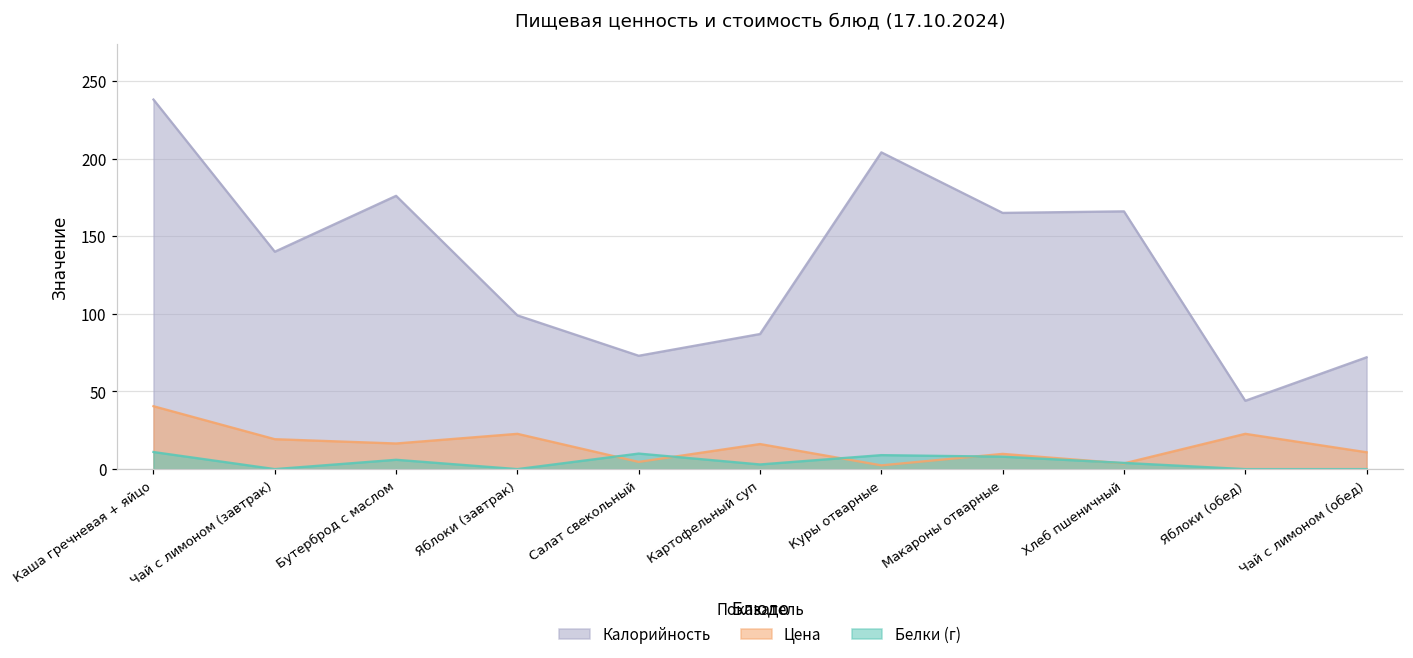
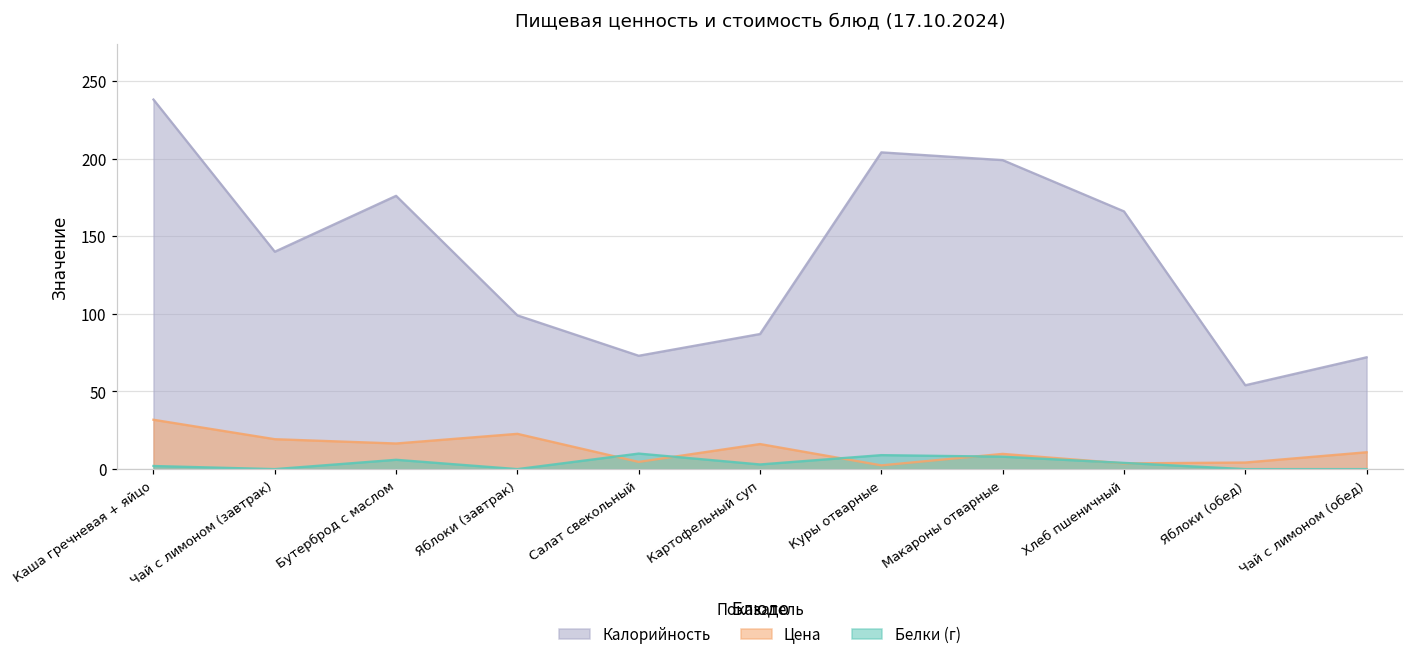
Цена, Каша гречневая + яйцо: 41 -> 32
Белки (г), Каша гречневая + яйцо: 11 -> 2
Калорийность, Макароны отварные: 165 -> 199
Калорийность, Яблоки (обед): 44 -> 54
Цена, Яблоки (обед): 23 -> 4
